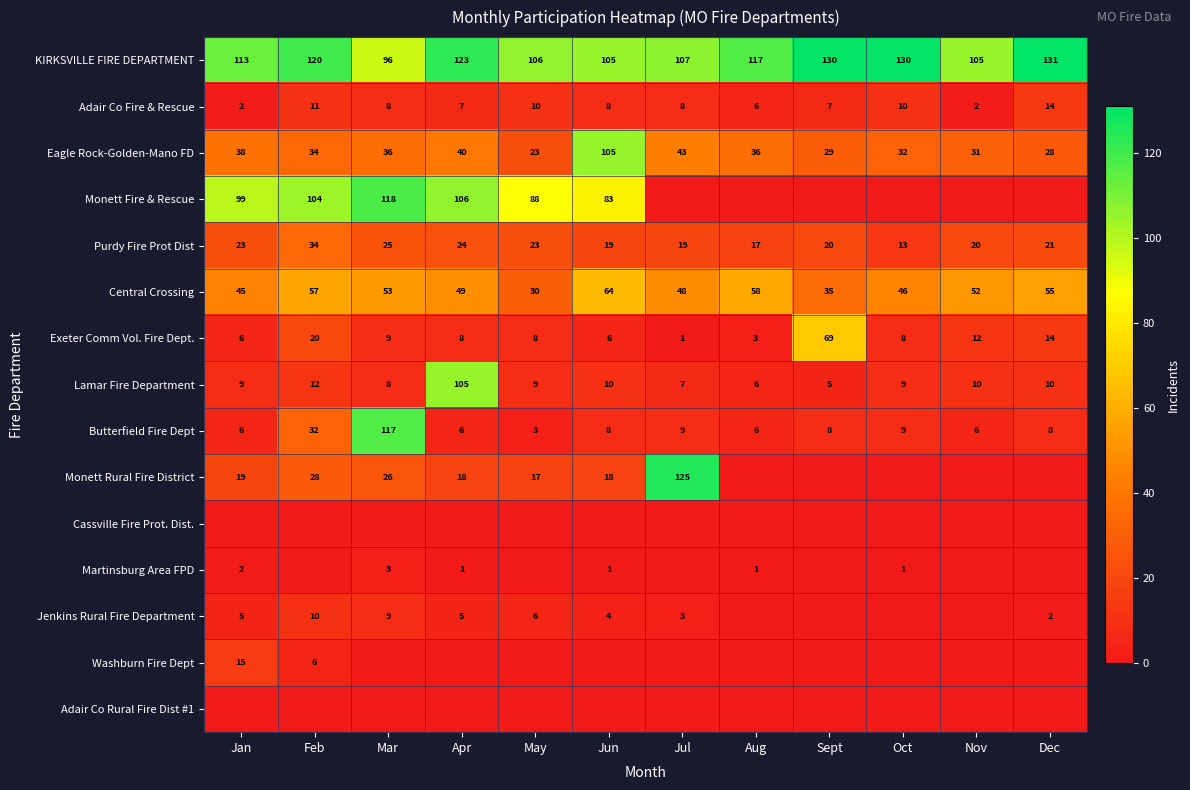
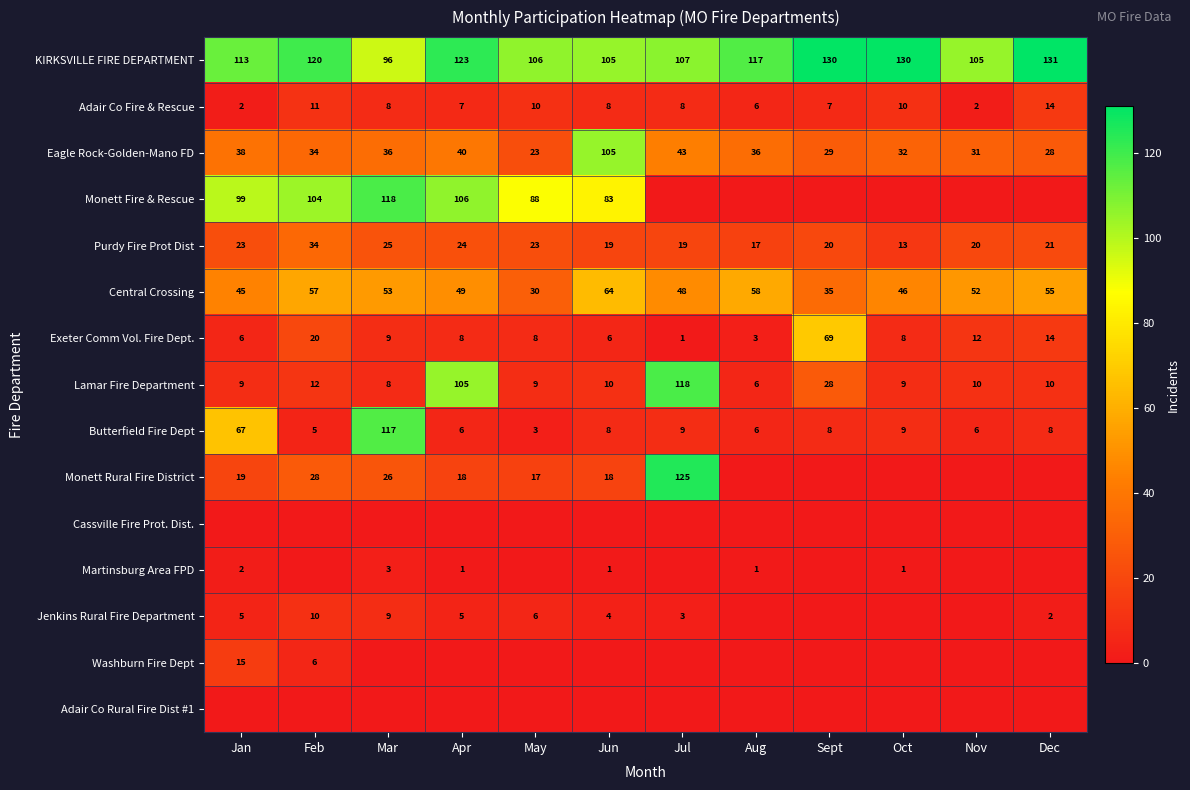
Lamar Fire Department, Jul: 7 -> 118
Lamar Fire Department, Sept: 5 -> 28
Butterfield Fire Dept, Jan: 6 -> 67
Butterfield Fire Dept, Feb: 32 -> 5
